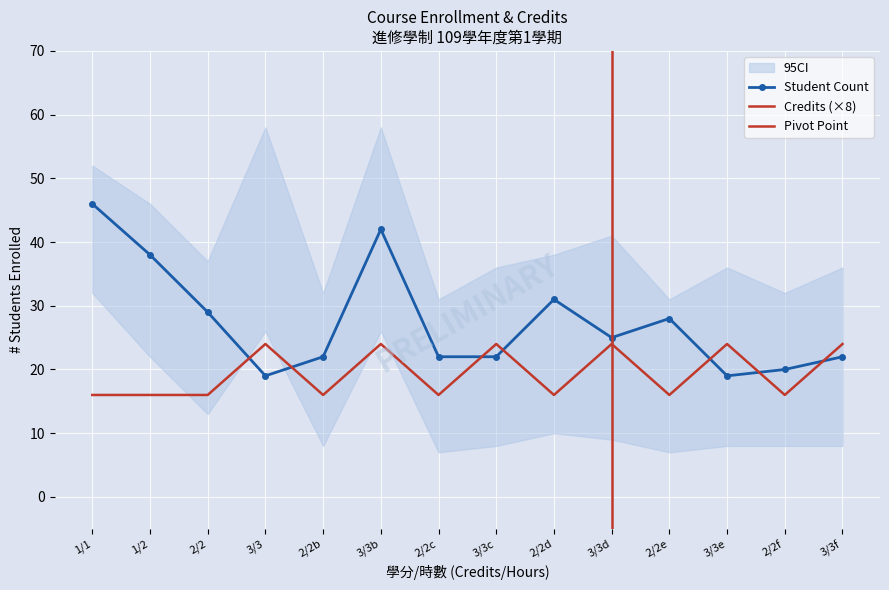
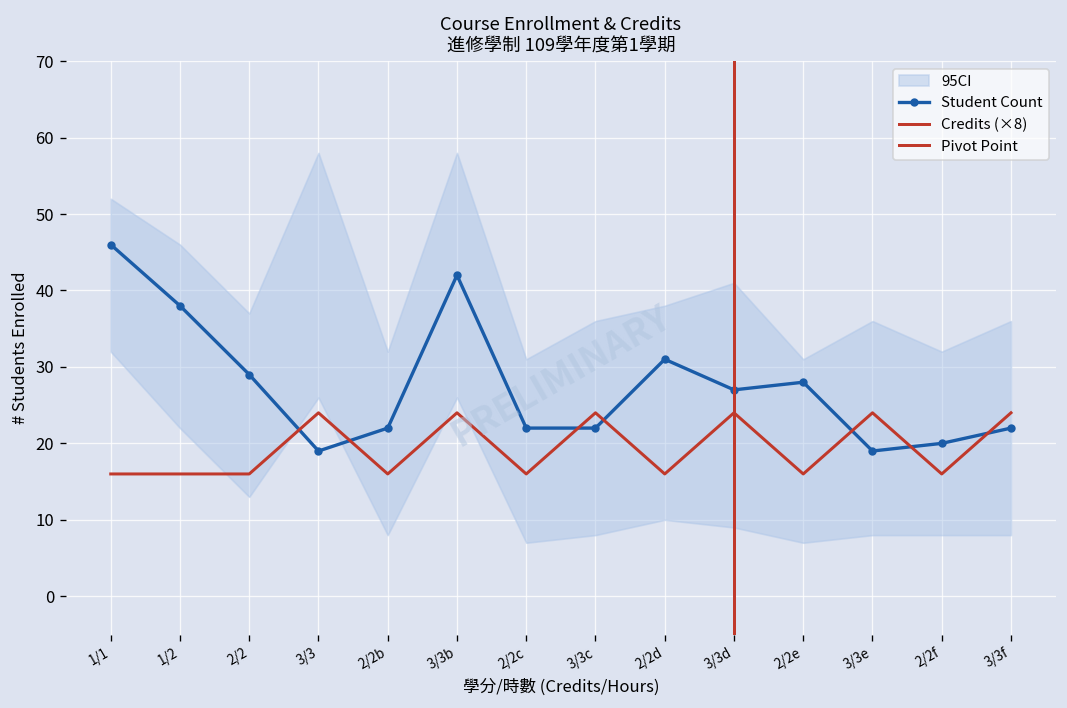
Student Count, 3/3d: 25 -> 27
